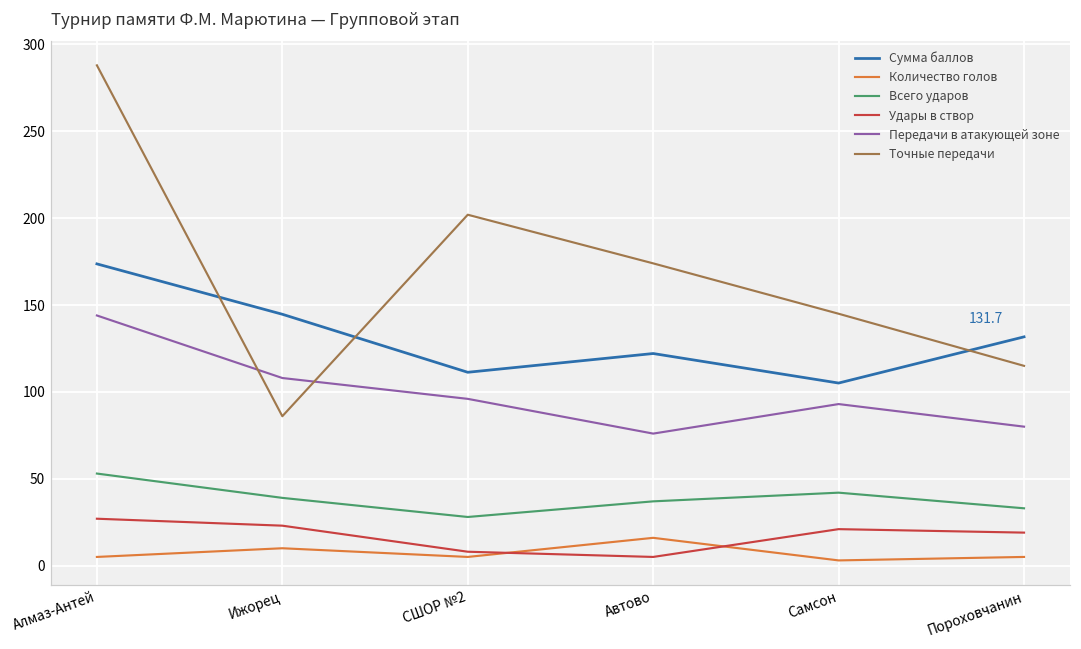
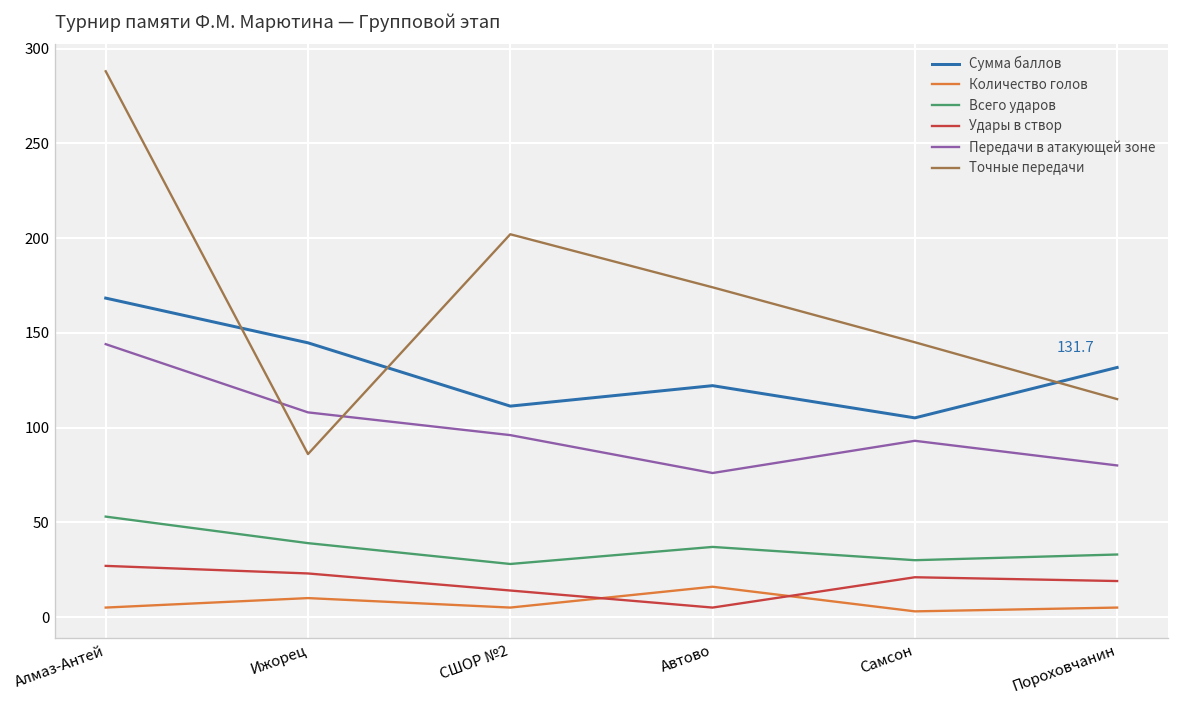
Сумма баллов, Алмаз-Антей: 174 -> 168
Удары в створ, СШОР №2: 8 -> 14
Всего ударов, Самсон: 42 -> 30
